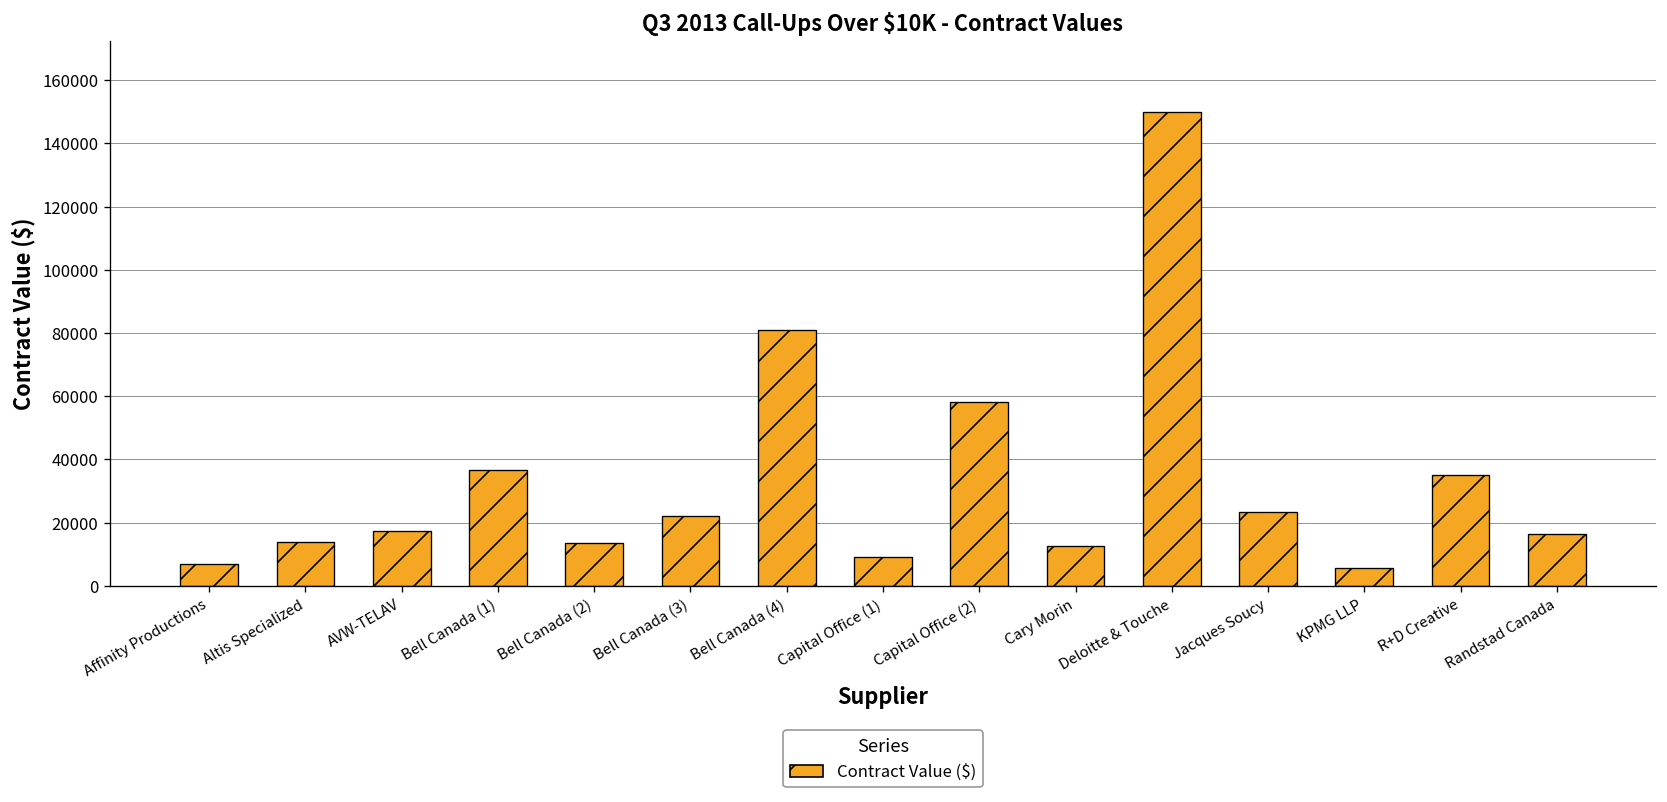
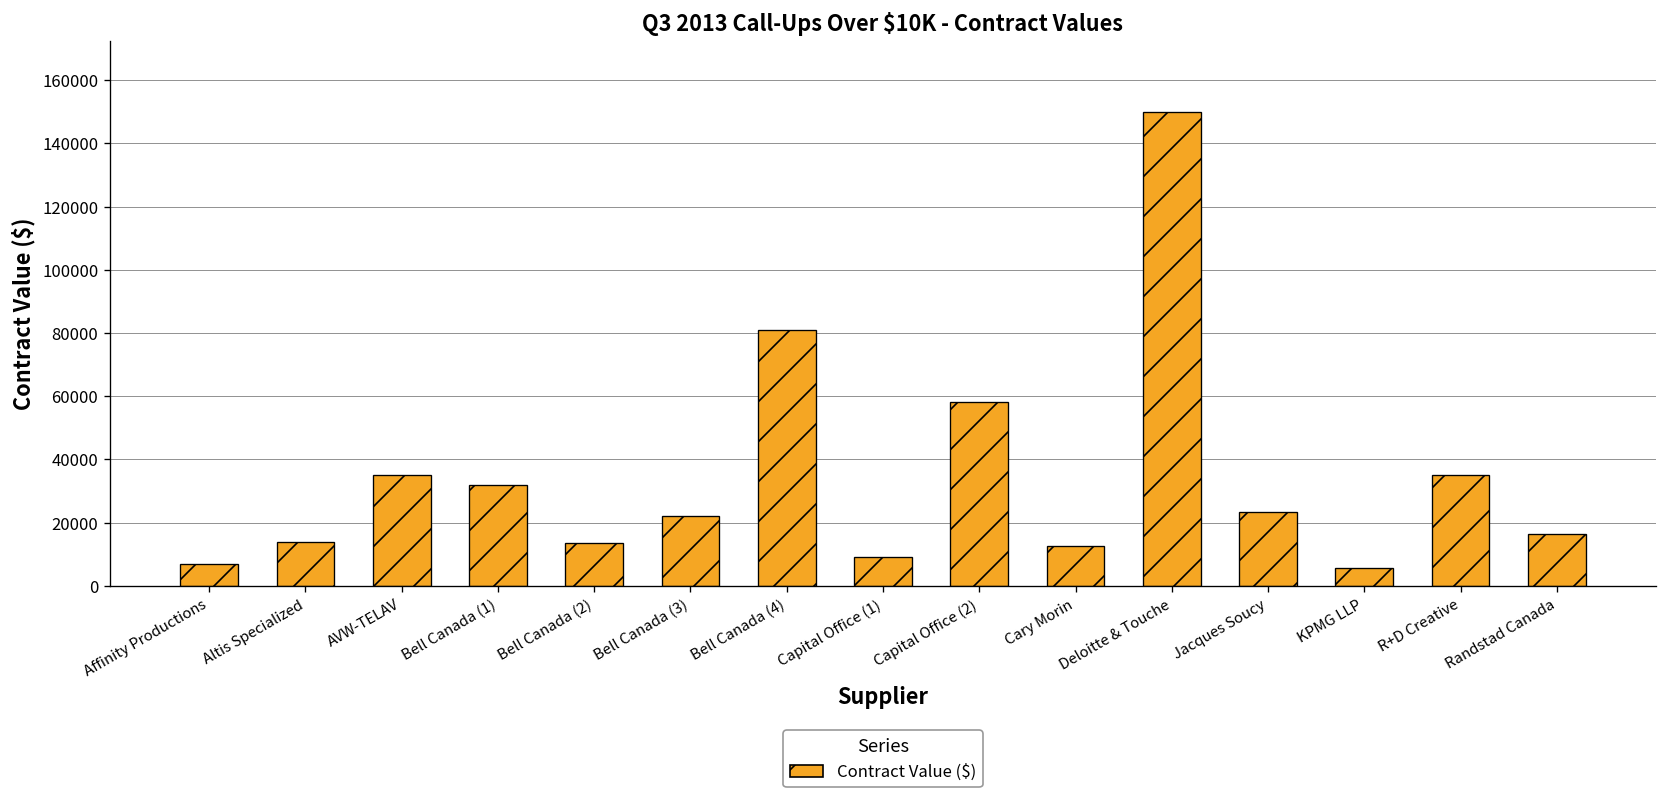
AVW-TELAV: 17000 -> 35000
Bell Canada (1): 37000 -> 32000
